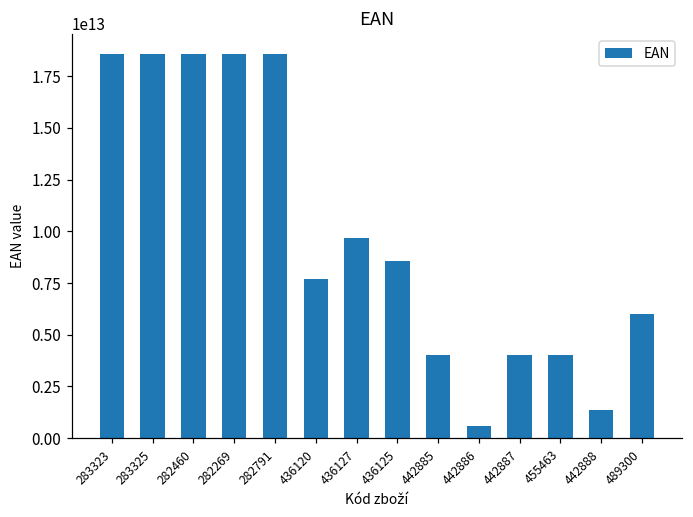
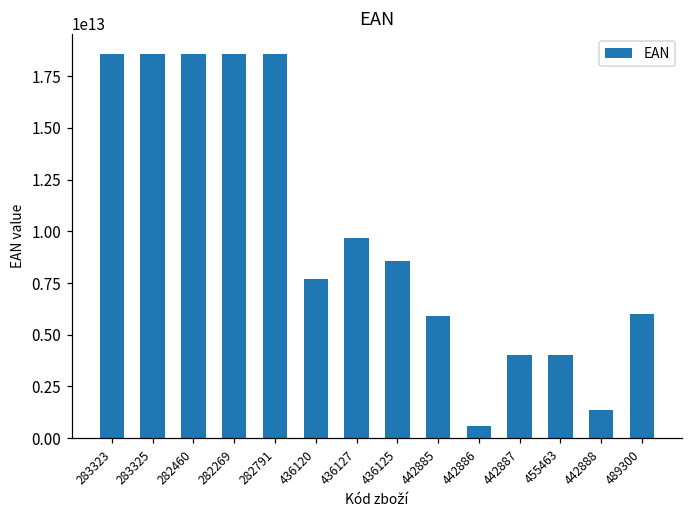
442885: 4000000000000 -> 5900000000000
